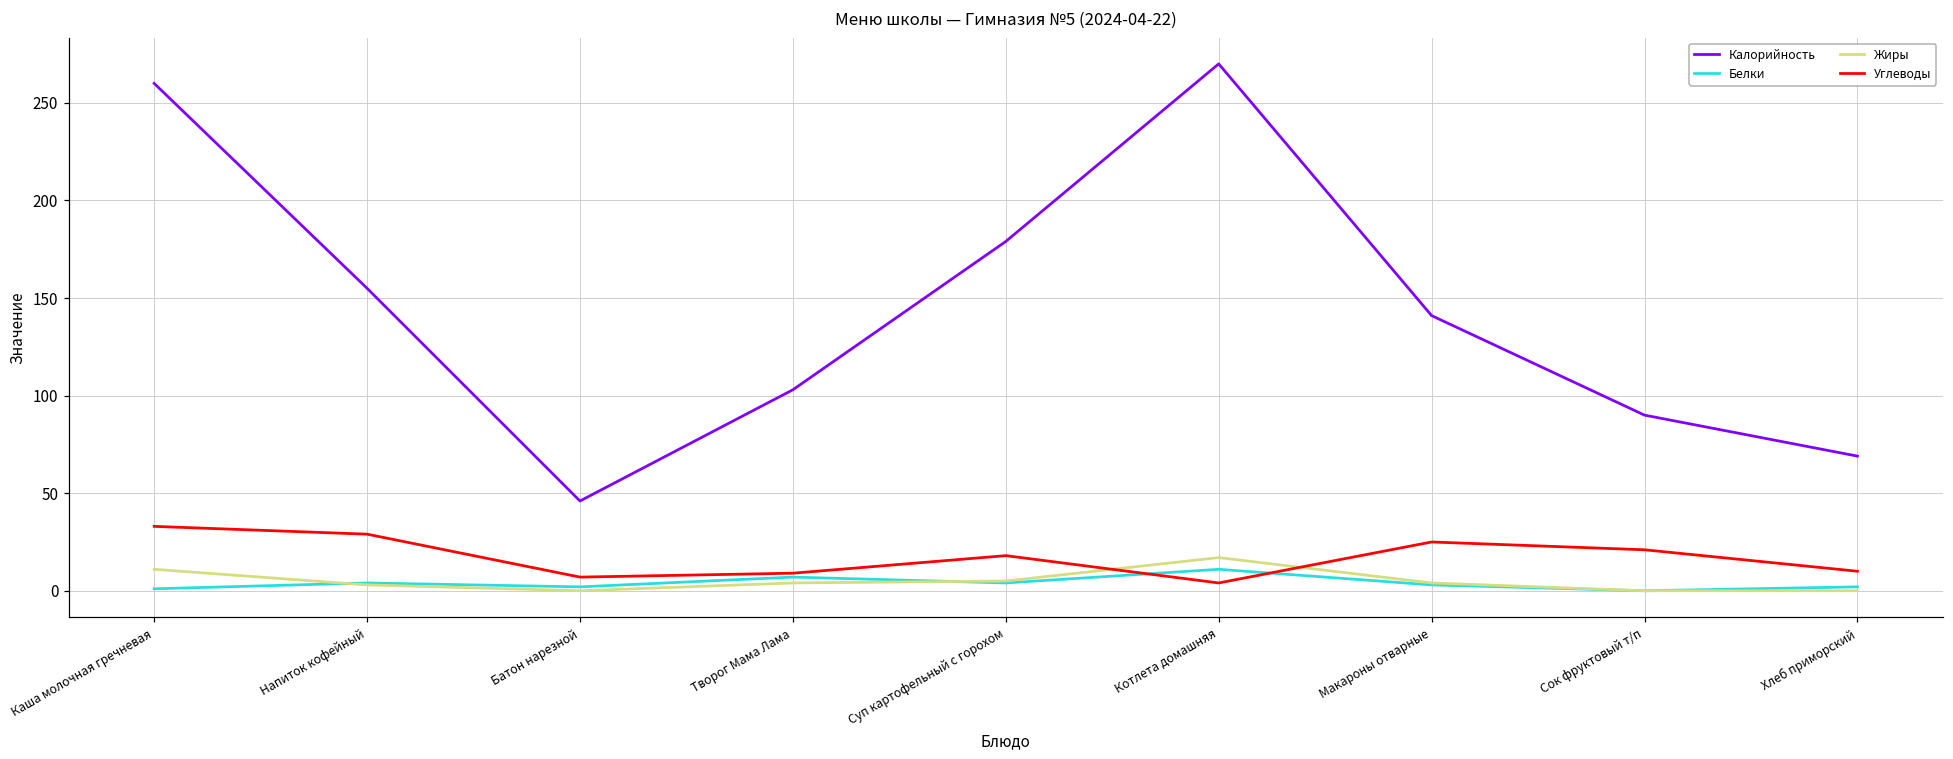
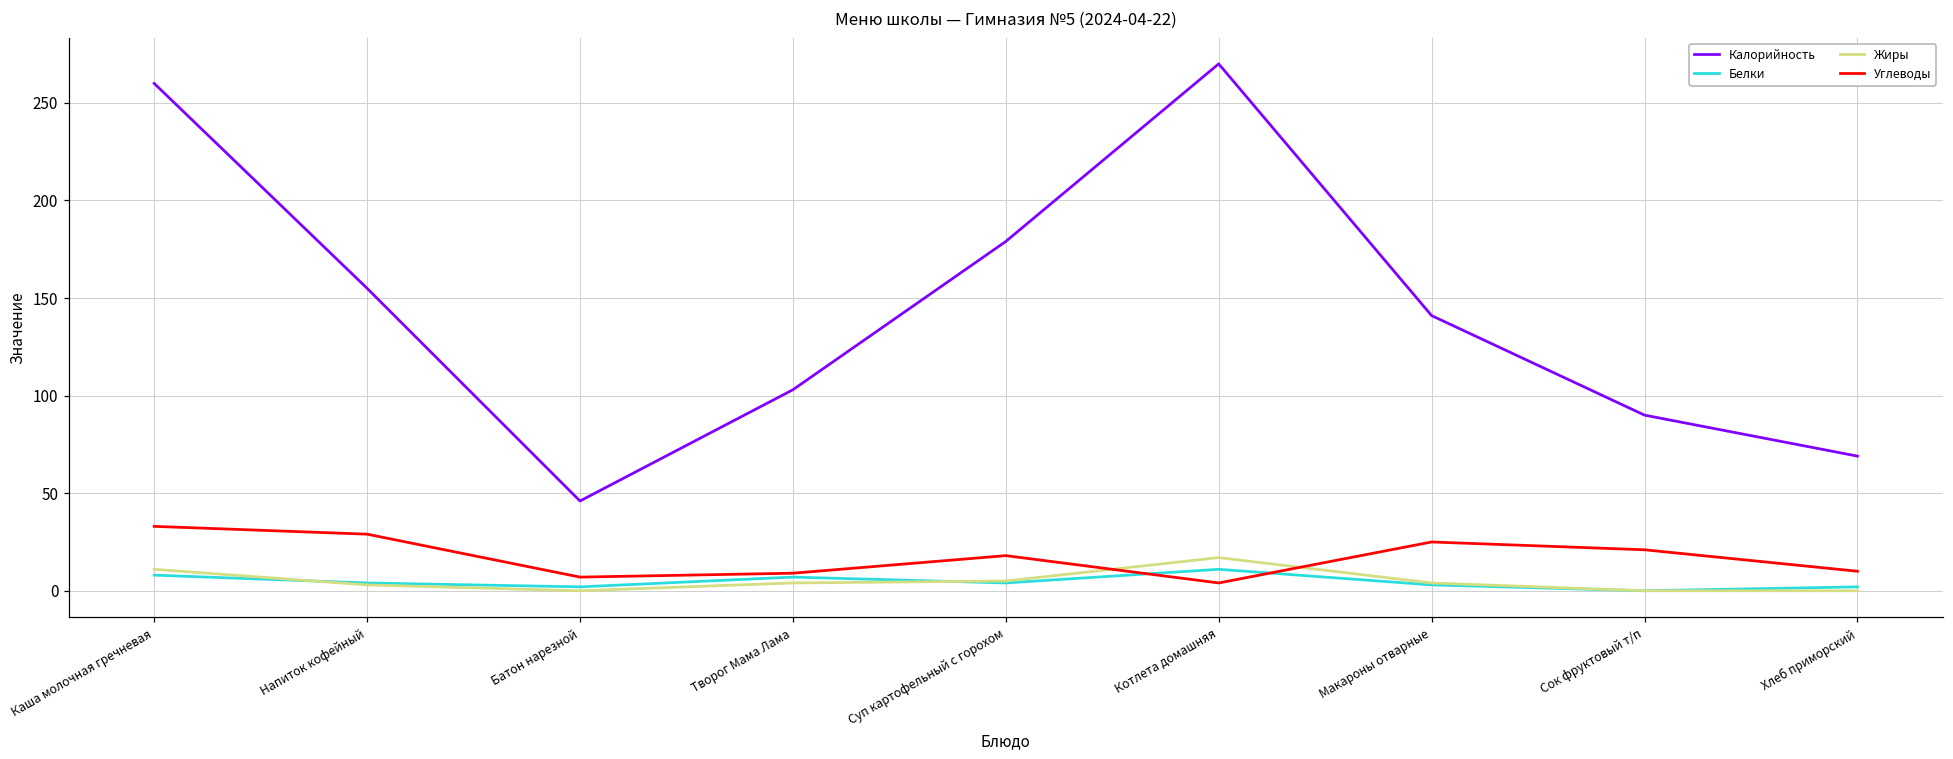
Белки, Каша молочная гречневая: 1 -> 8
